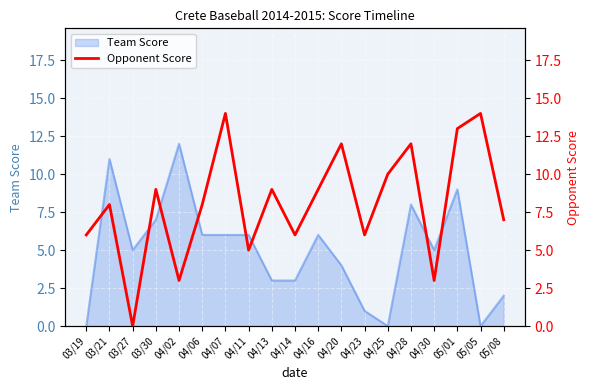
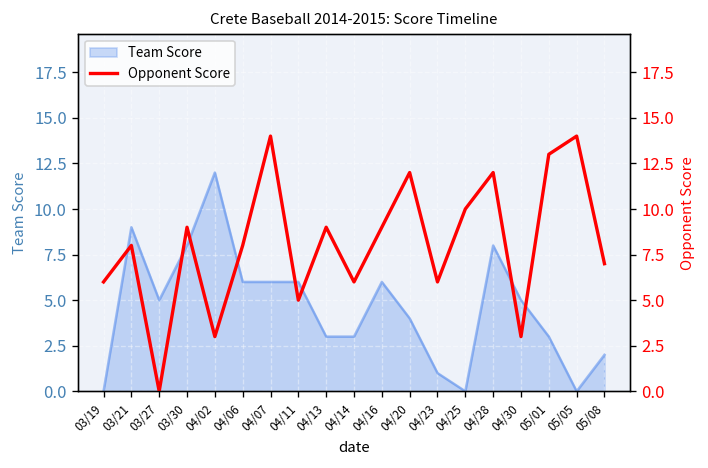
Team Score, 03/21: 11 -> 9
Team Score, 03/30: 7 -> 8
Team Score, 05/01: 9 -> 3
